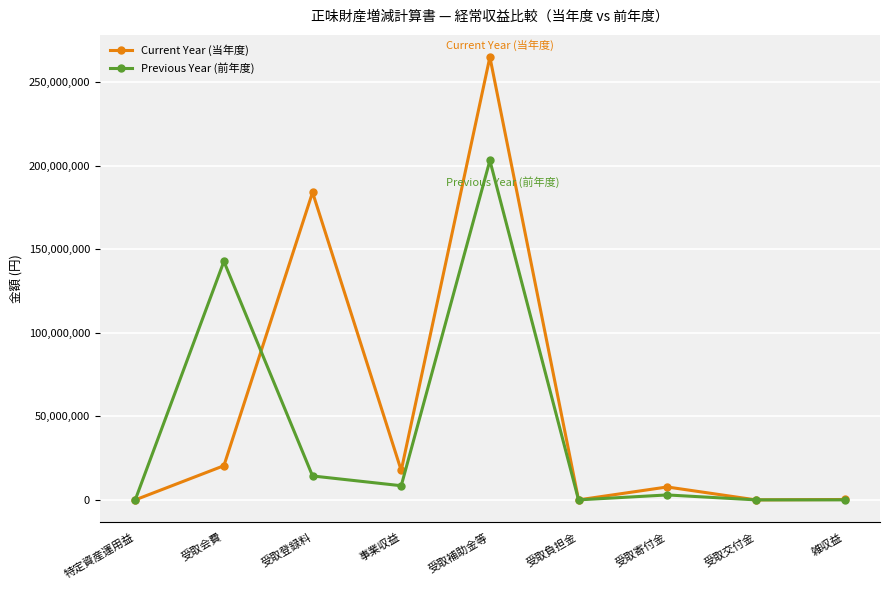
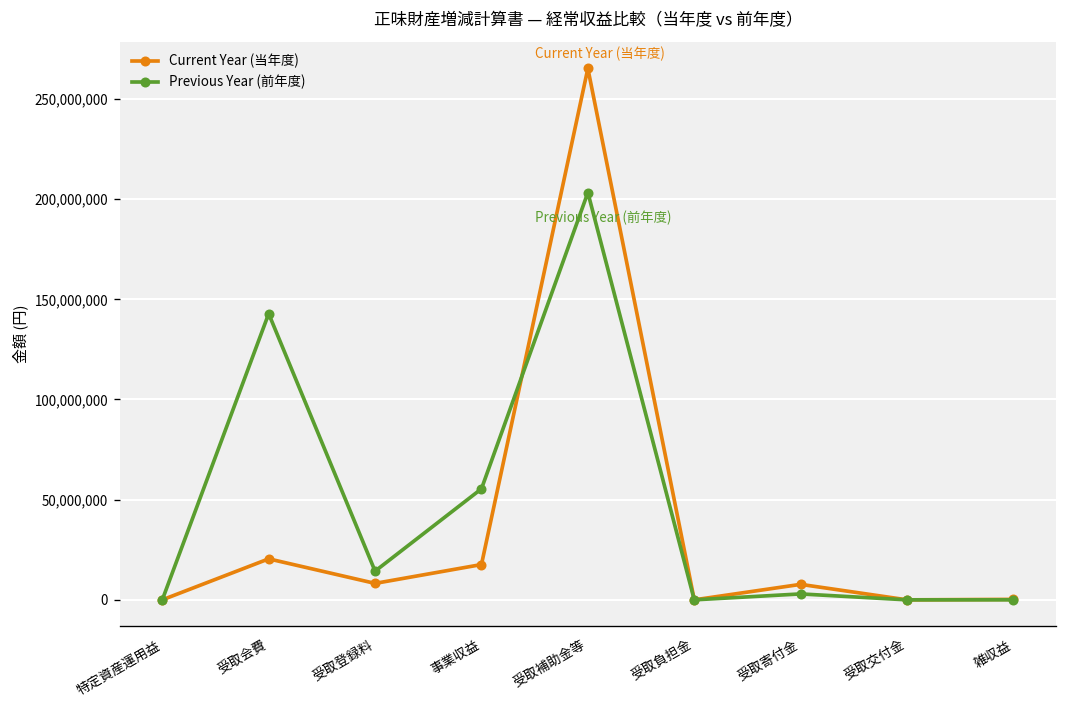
Current Year (当年度), 受取登録料: 184,000,000 -> 8,000,000
Previous Year (前年度), 事業収益: 8,000,000 -> 55,000,000
